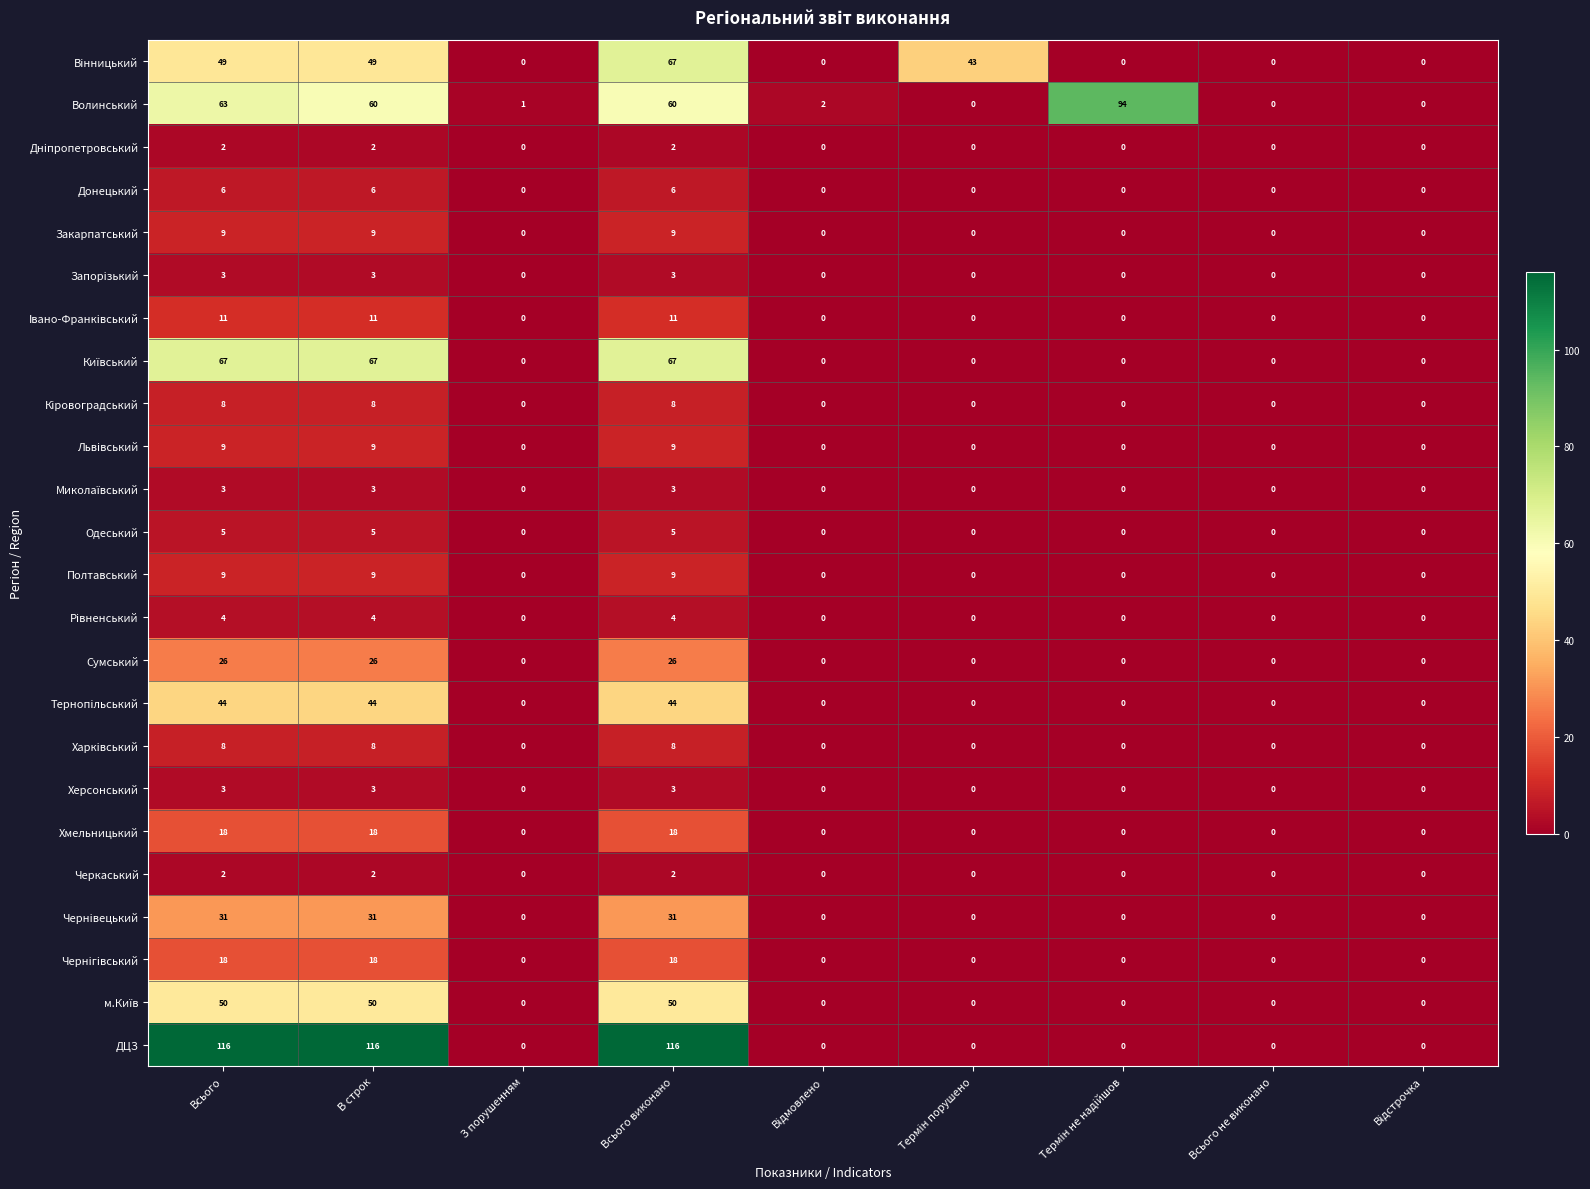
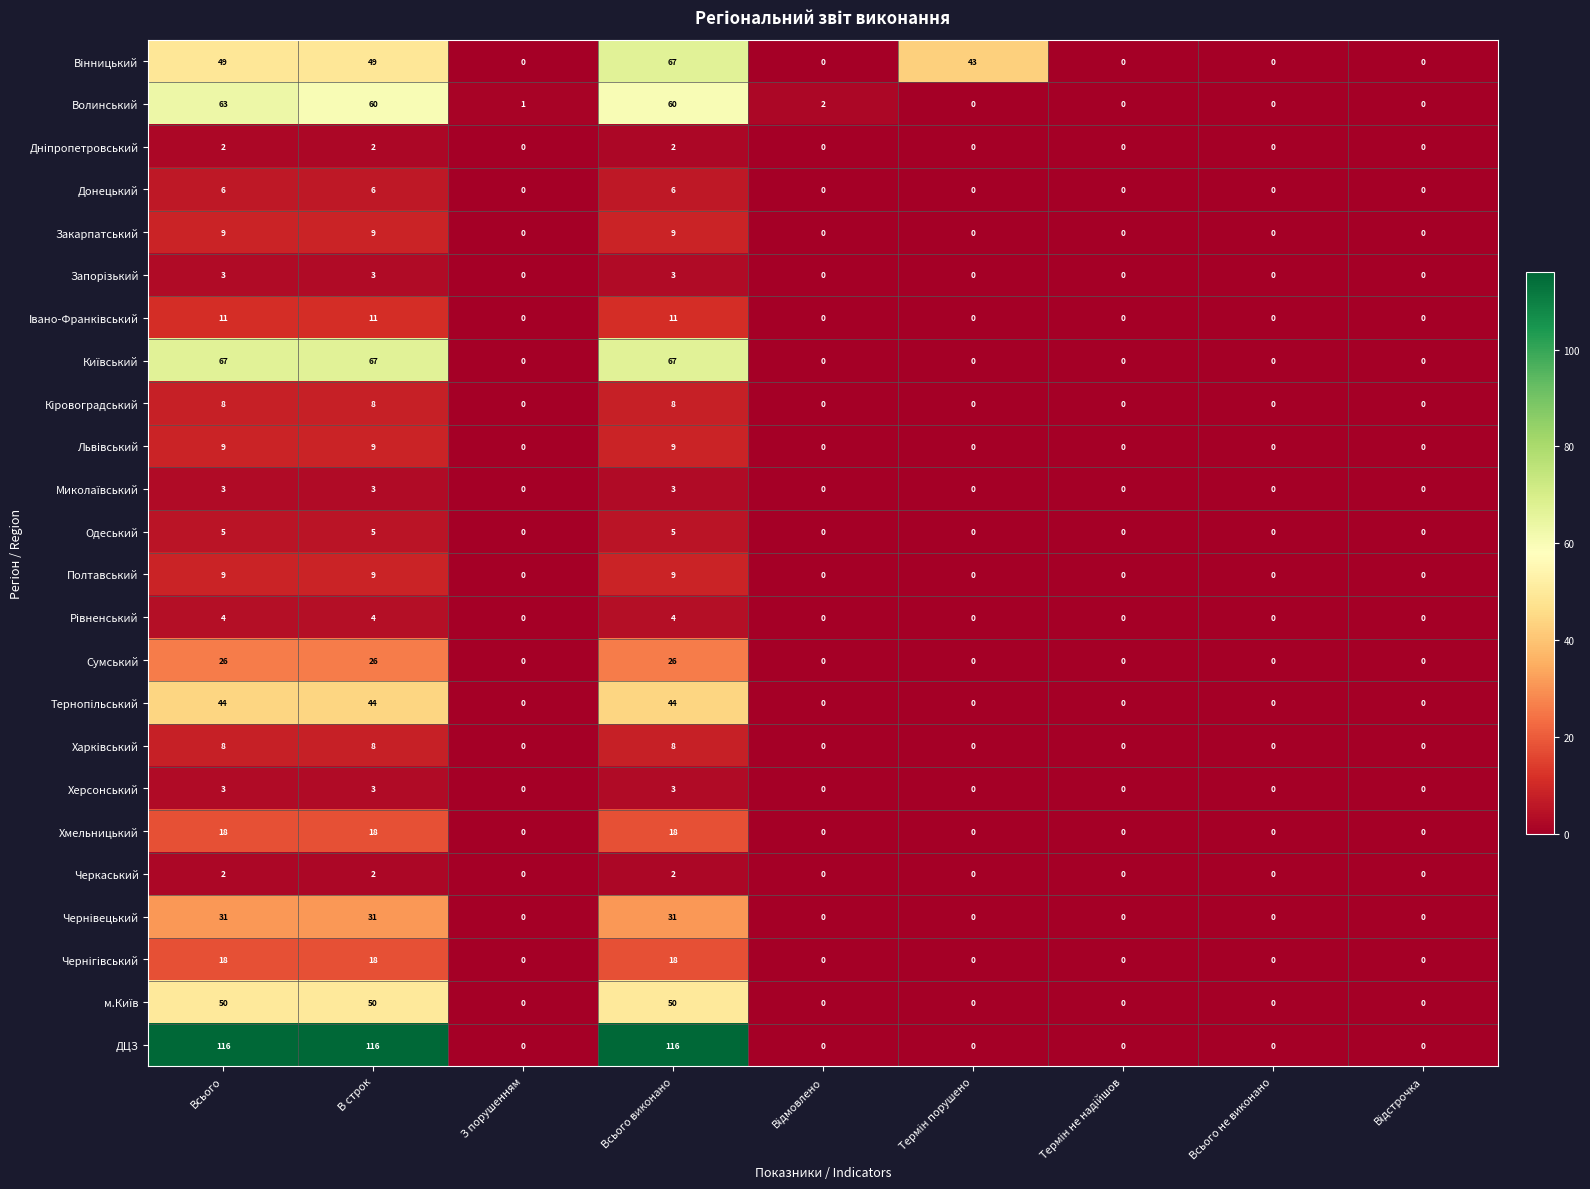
Волинський, Термін не надійшов: 94 -> 0
